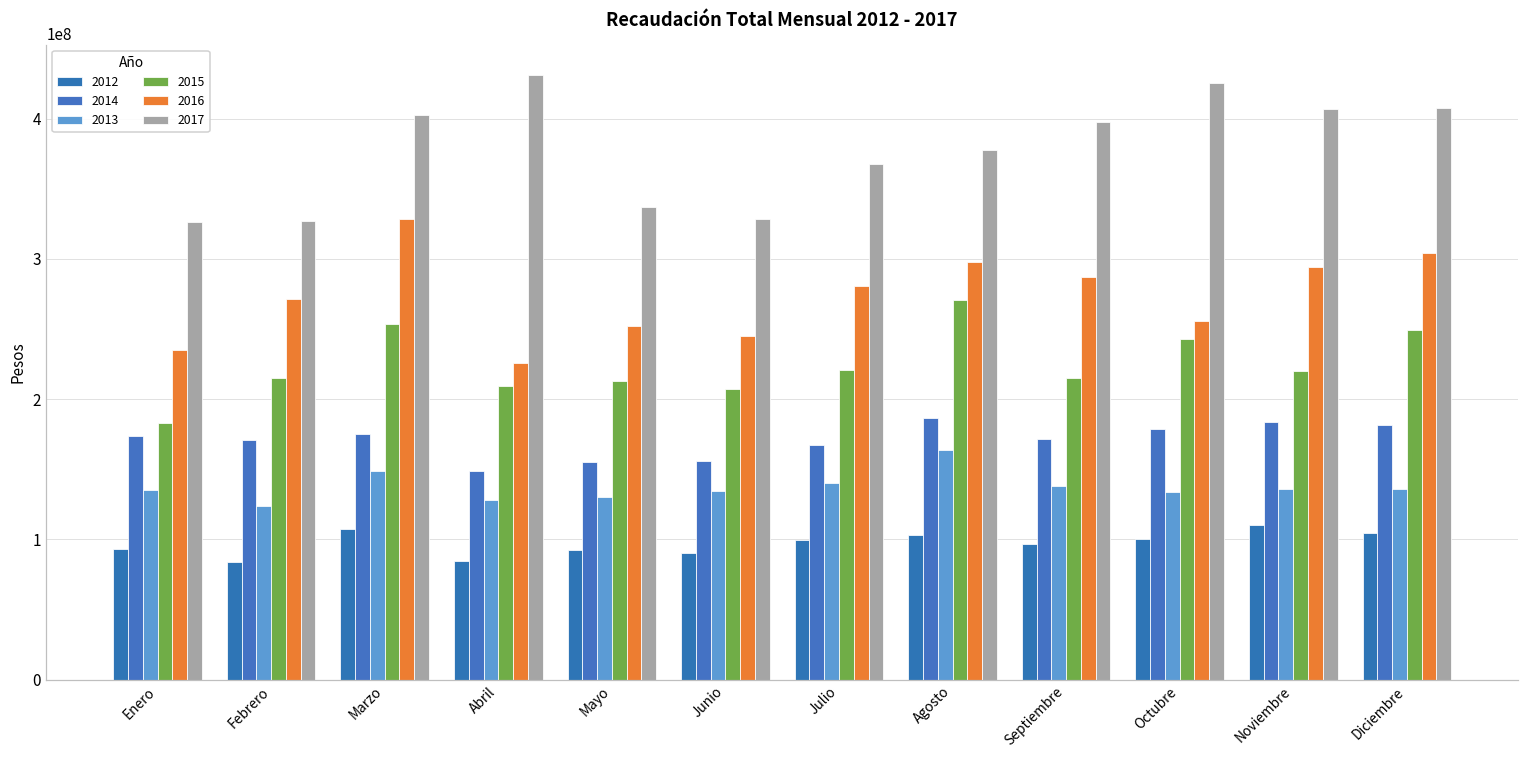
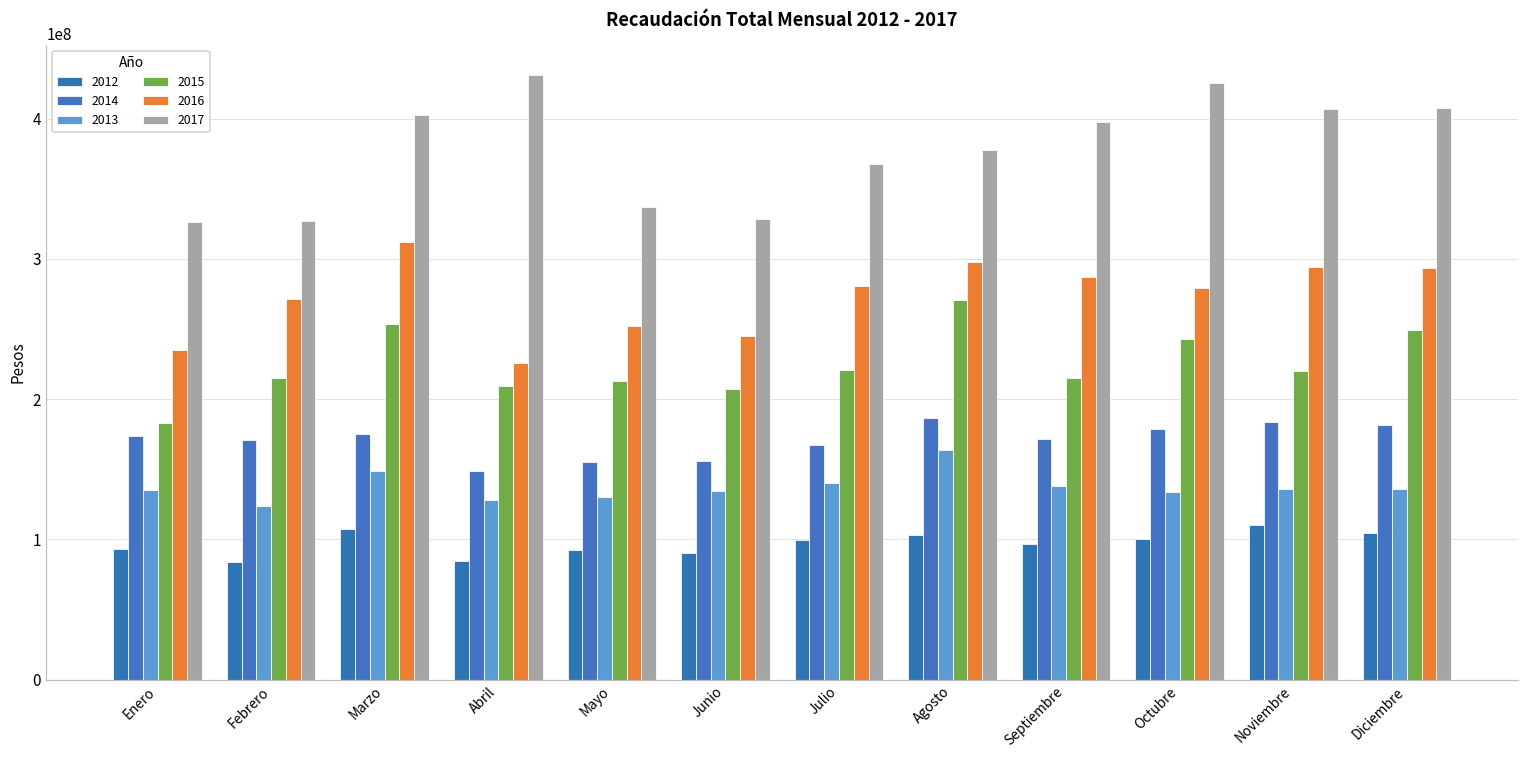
2016, Marzo: 328000000 -> 312000000
2016, Octubre: 256000000 -> 279000000
2016, Diciembre: 304000000 -> 294000000
